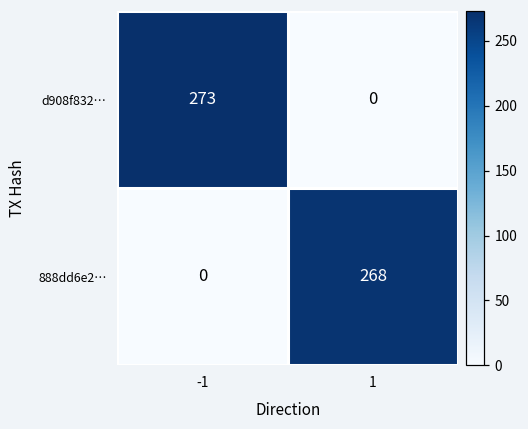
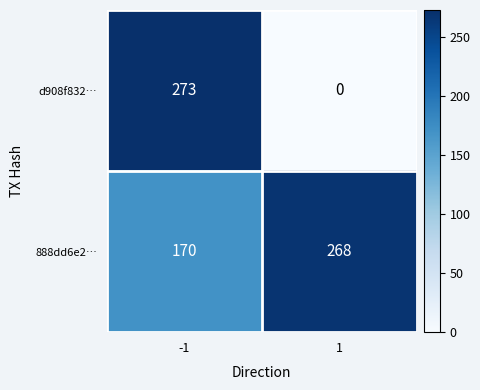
888dd6e2…, -1: 0 -> 170
